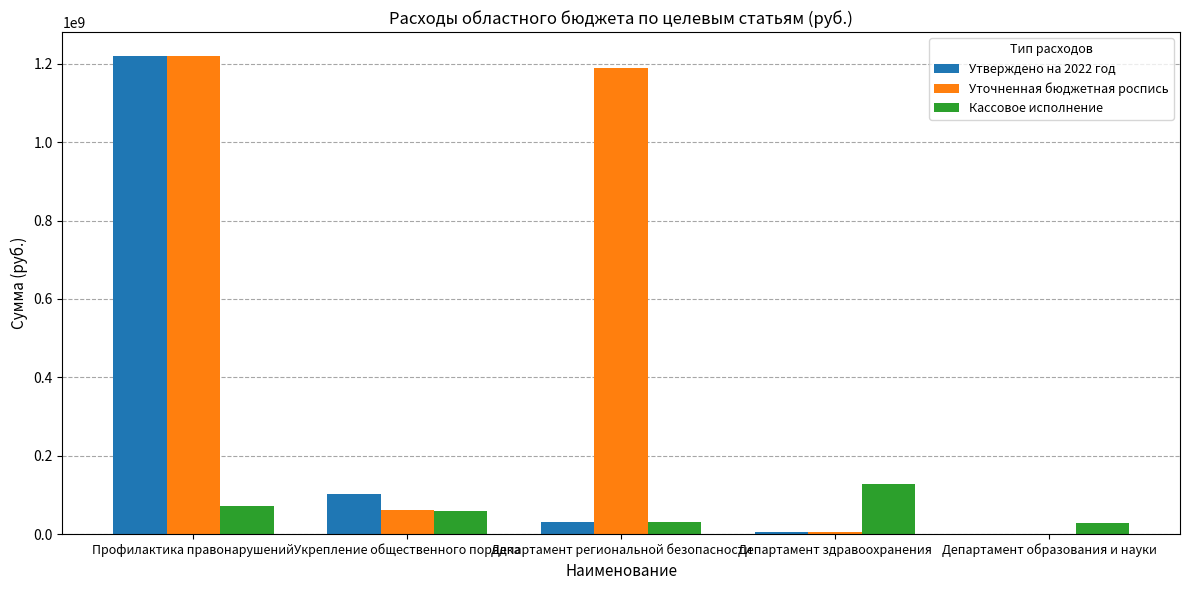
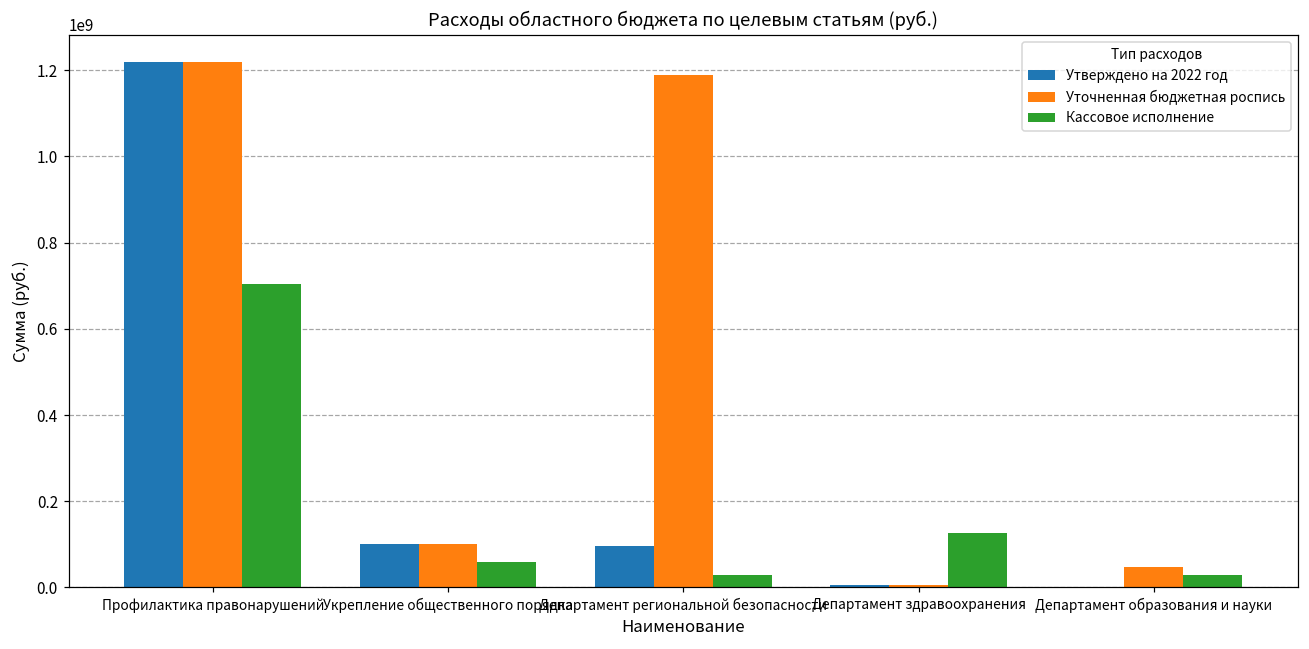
Кассовое исполнение, Профилактика правонарушений: 70000000 -> 700000000
Уточненная бюджетная роспись, Укрепление общественного порядка: 60000000 -> 100000000
Утверждено на 2022 год, Департамент региональной безопасности: 30000000 -> 100000000
Уточненная бюджетная роспись, Департамент образования и науки: 0 -> 50000000
